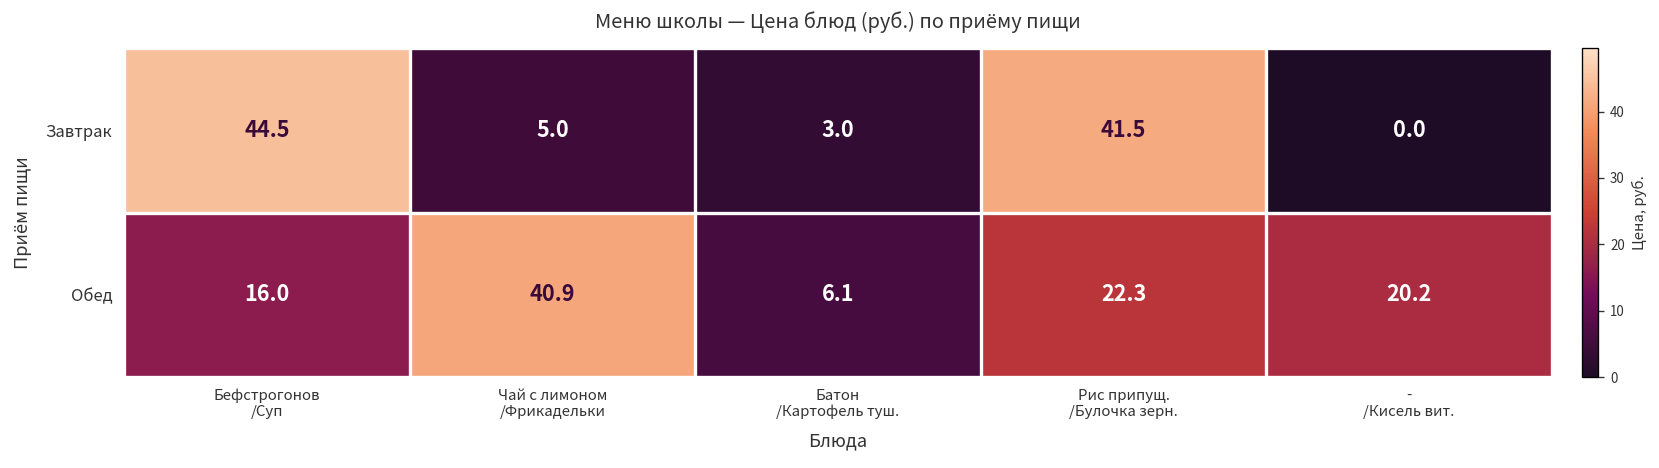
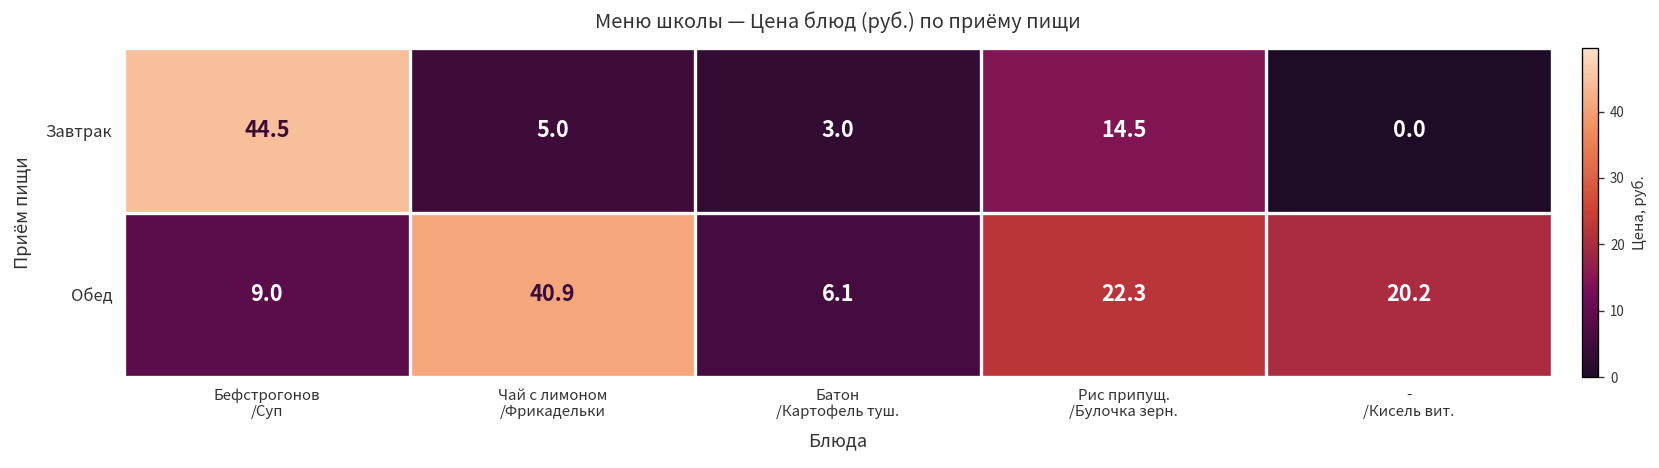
Завтрак, Рис припущ. /Булочка зерн.: 41.5 -> 14.5
Обед, Бефстрогонов /Суп: 16.0 -> 9.0
